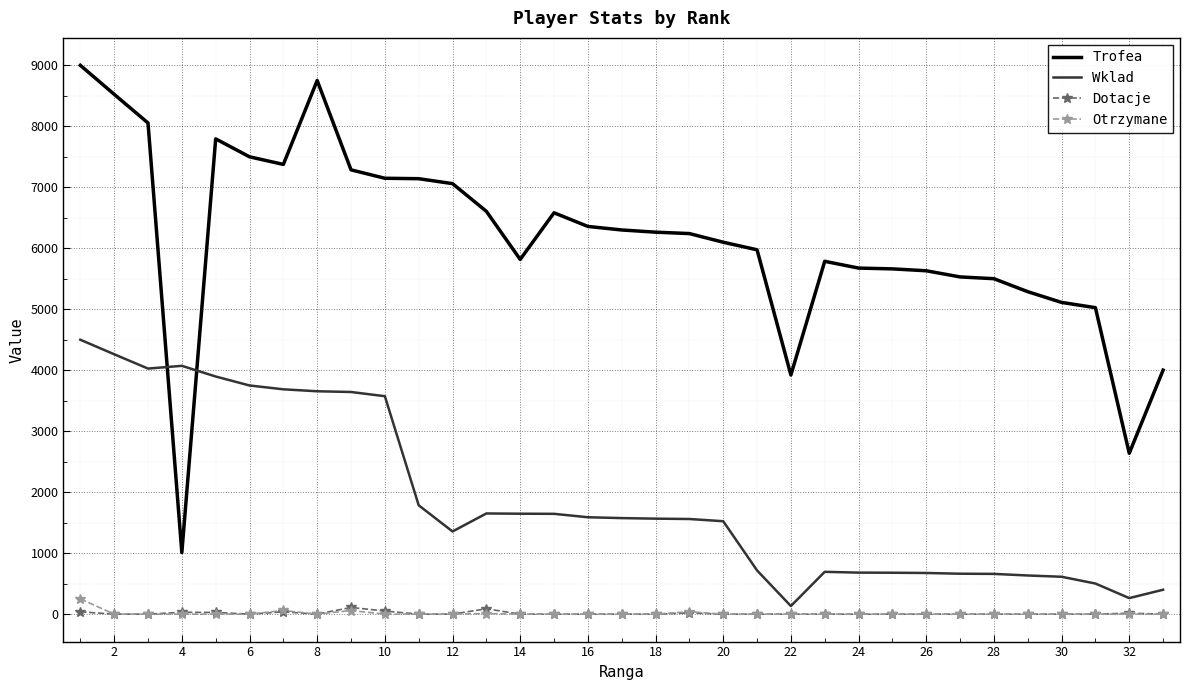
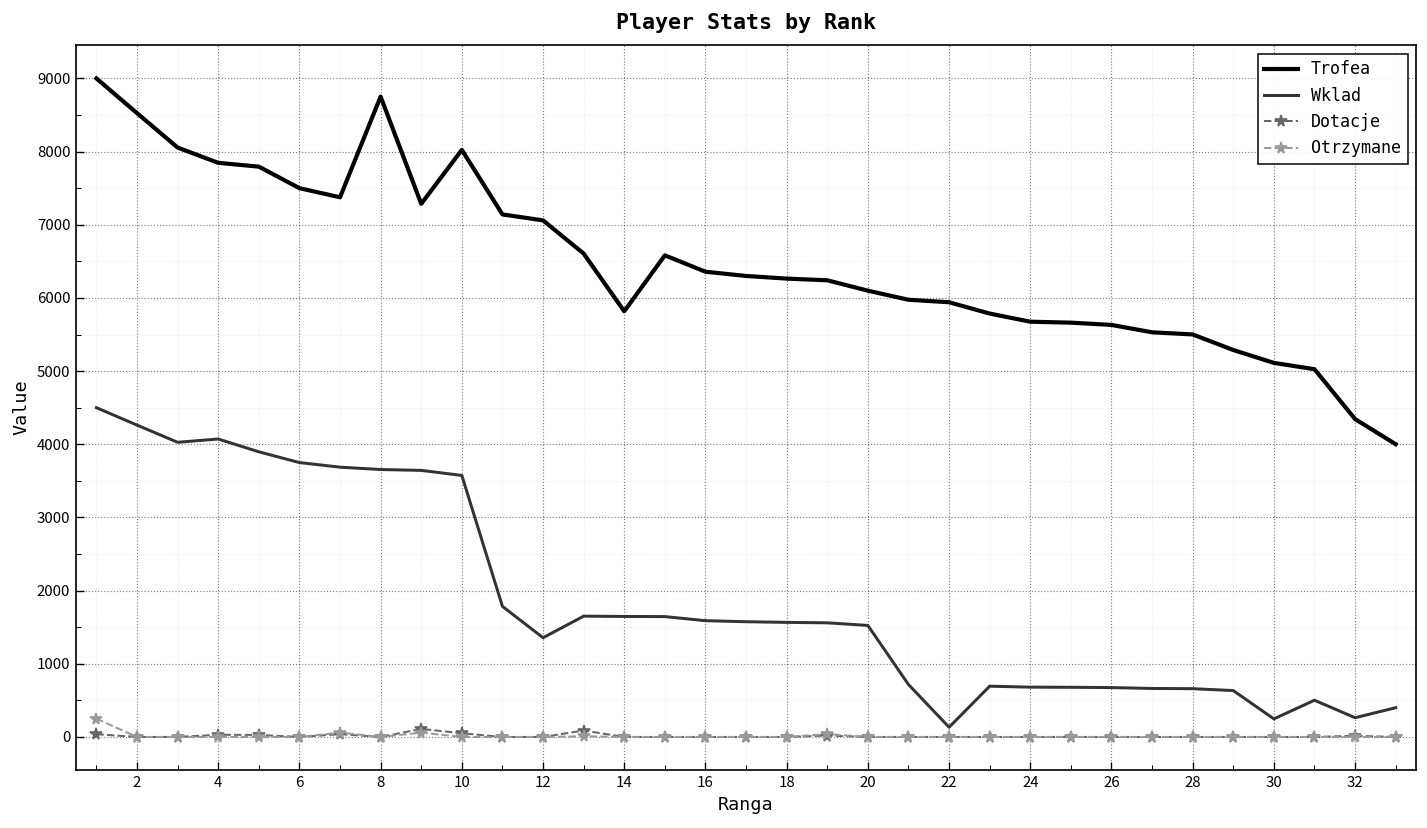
Trofea, 4: 1000 -> 7800
Trofea, 10: 7100 -> 8000
Trofea, 22: 3900 -> 5900
Wklad, 30: 600 -> 200
Trofea, 32: 2600 -> 4300
